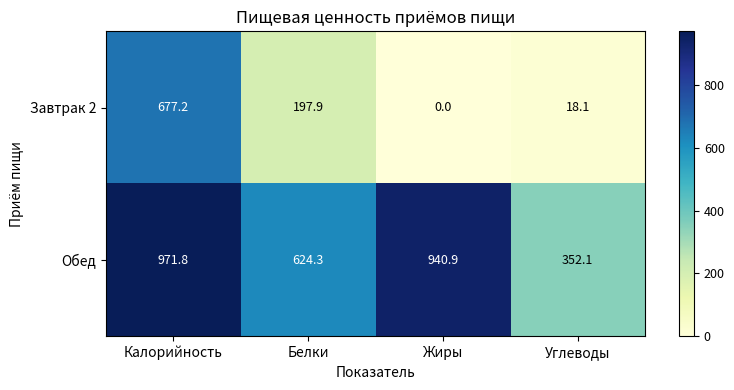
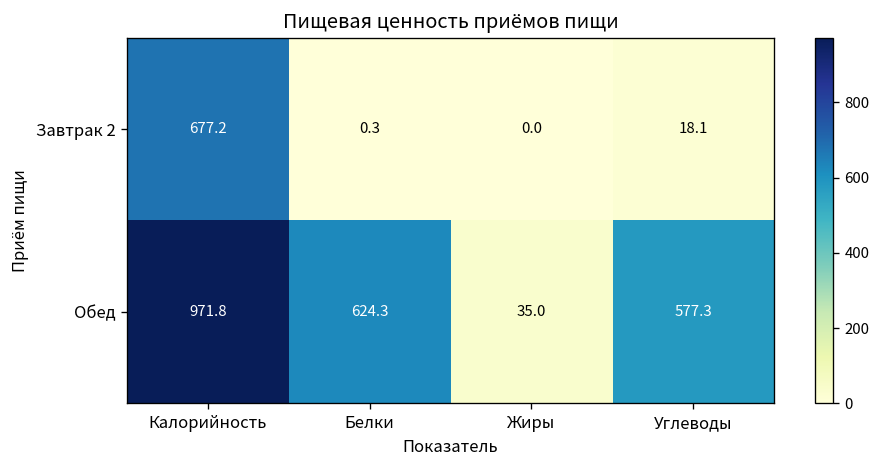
Завтрак 2, Белки: 197.9 -> 0.3
Обед, Жиры: 940.9 -> 35.0
Обед, Углеводы: 352.1 -> 577.3
